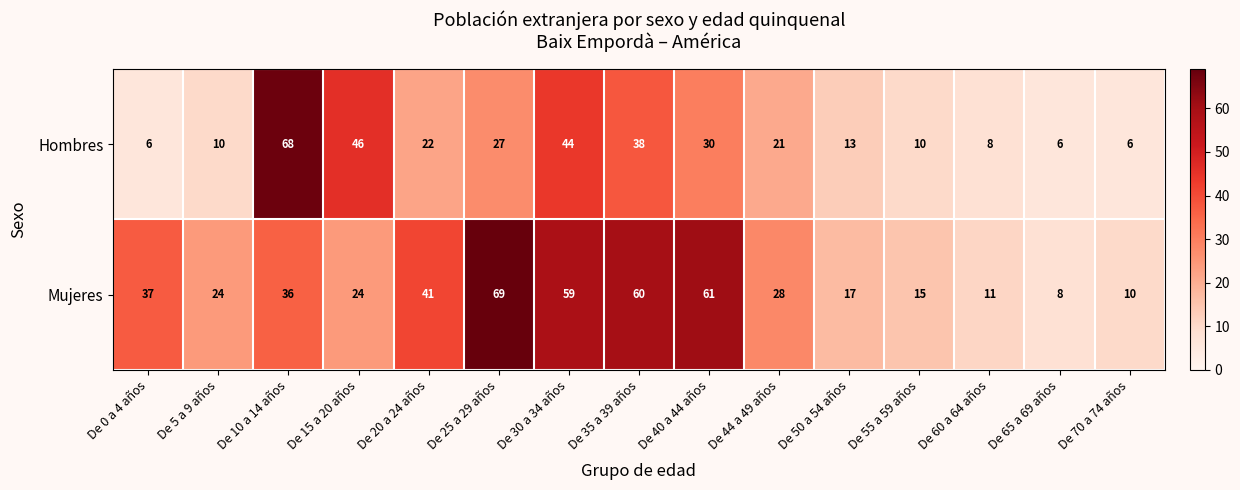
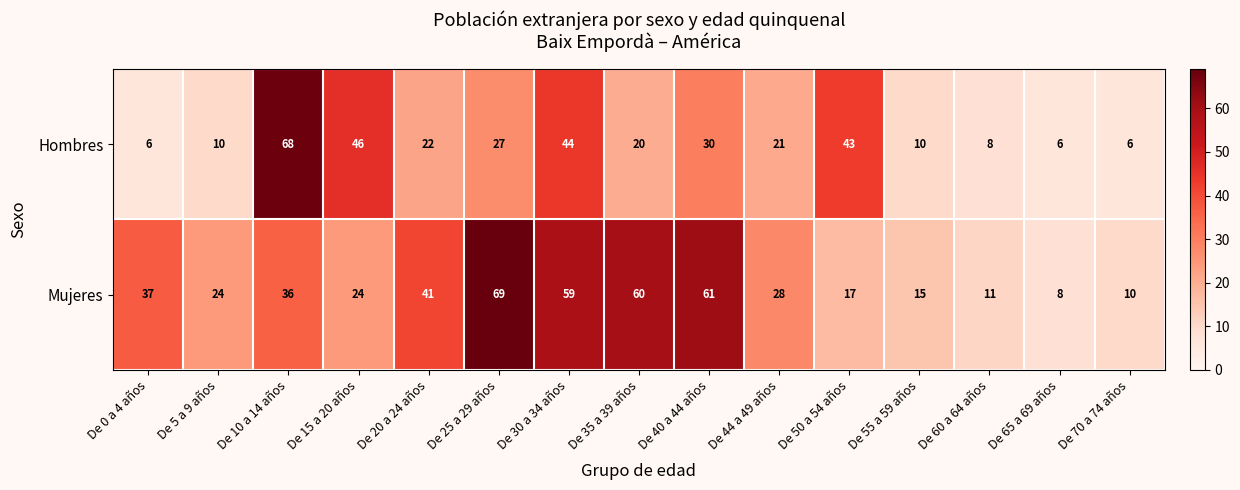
Hombres, De 35 a 39 años: 38 -> 20
Hombres, De 50 a 54 años: 13 -> 43
